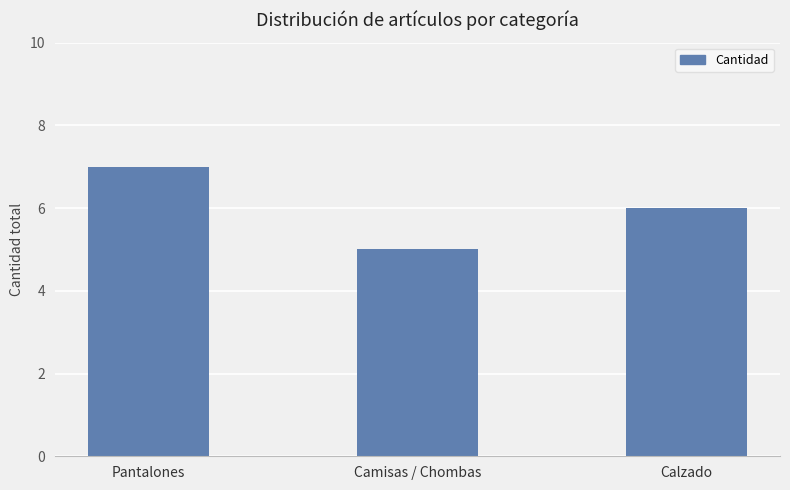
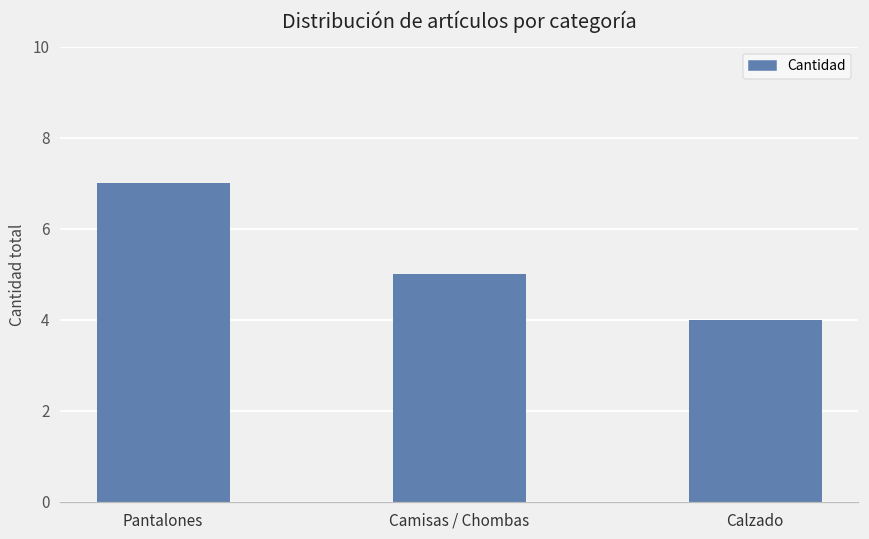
Calzado: 6 -> 4
